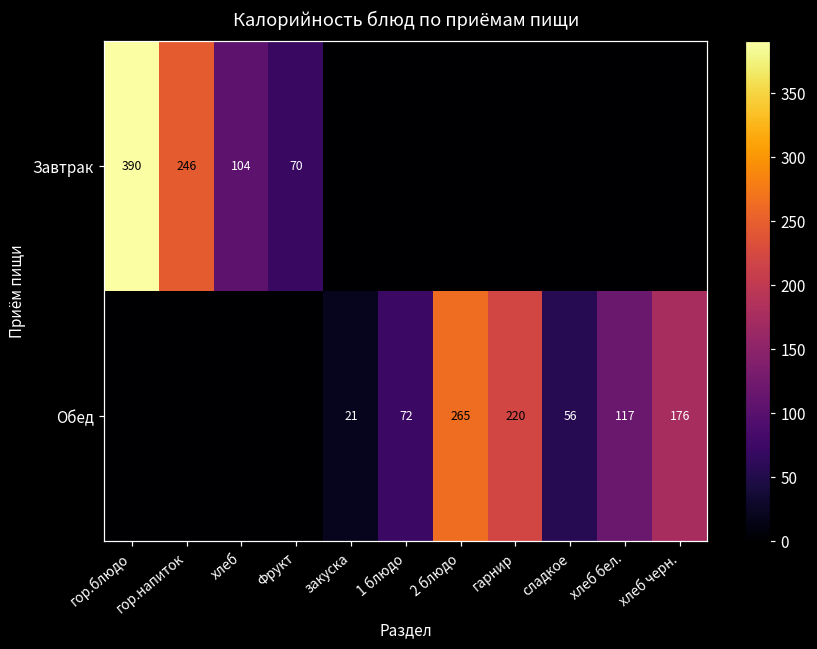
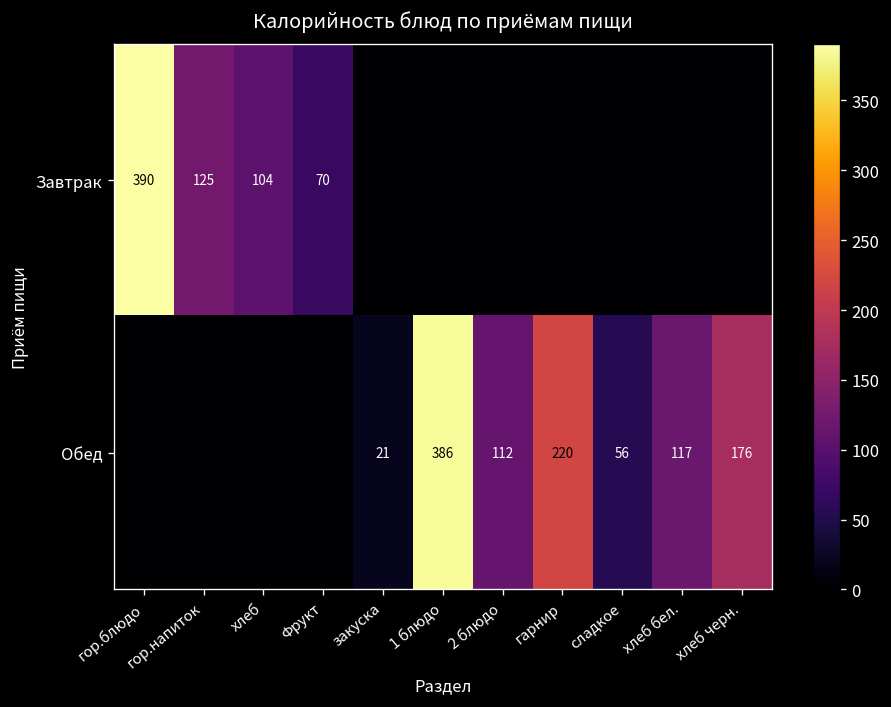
Завтрак, гор.напиток: 246 -> 125
Обед, 1 блюдо: 72 -> 386
Обед, 2 блюдо: 265 -> 112
